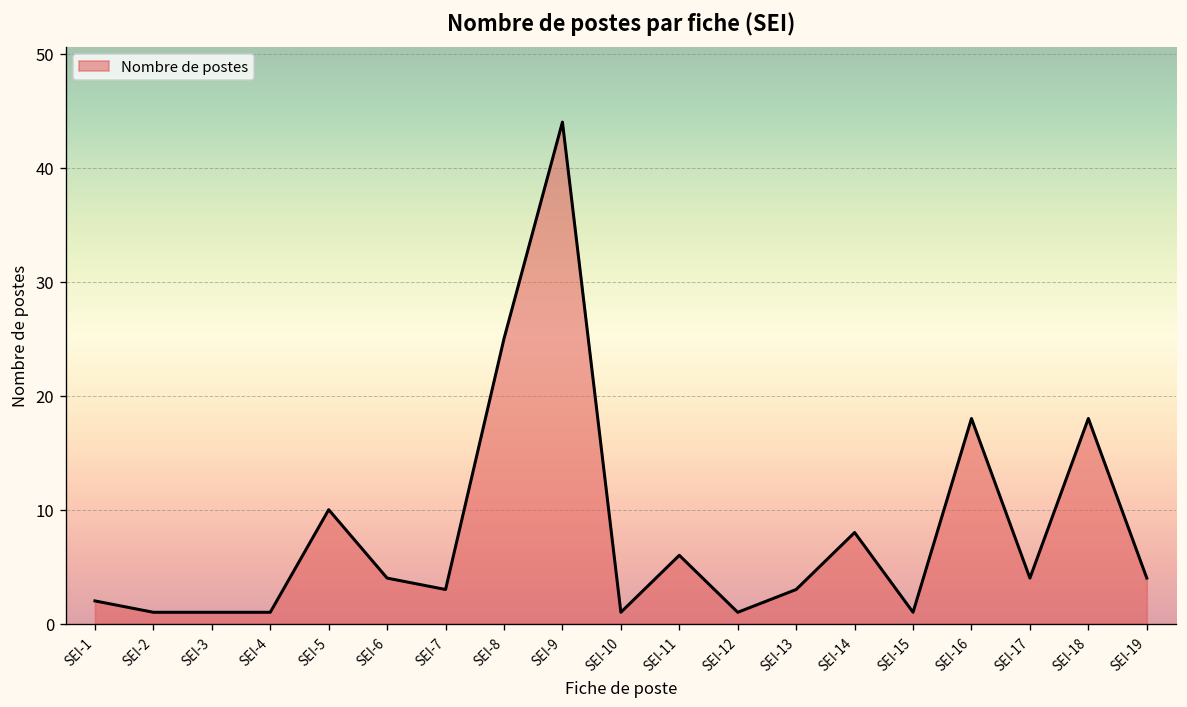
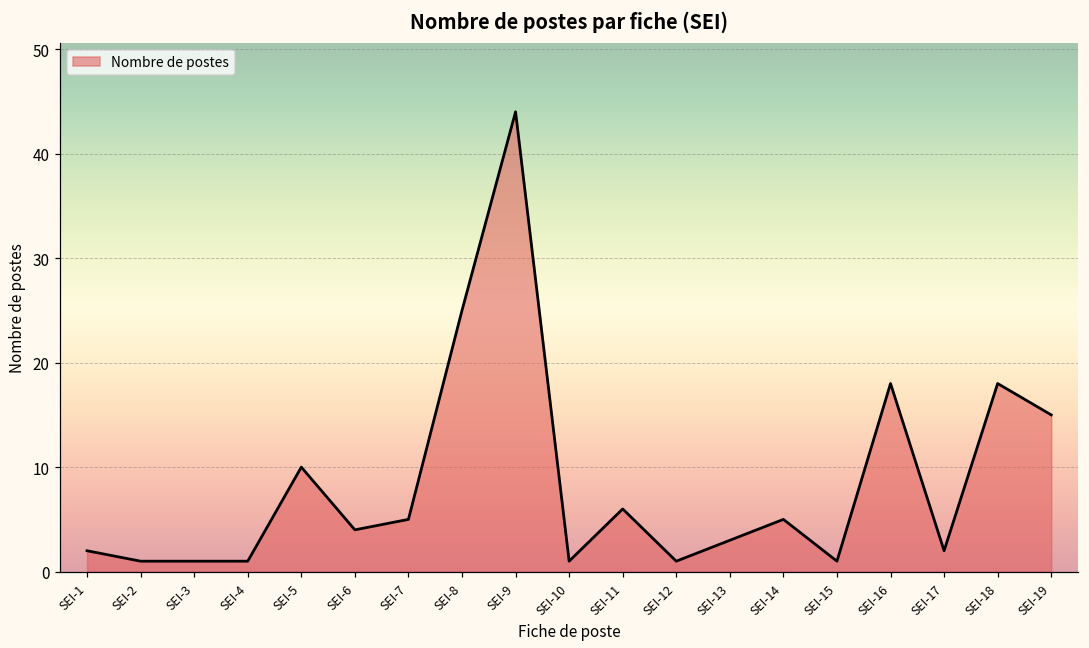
SEI-7: 3 -> 5
SEI-14: 8 -> 5
SEI-17: 4 -> 2
SEI-19: 4 -> 15
